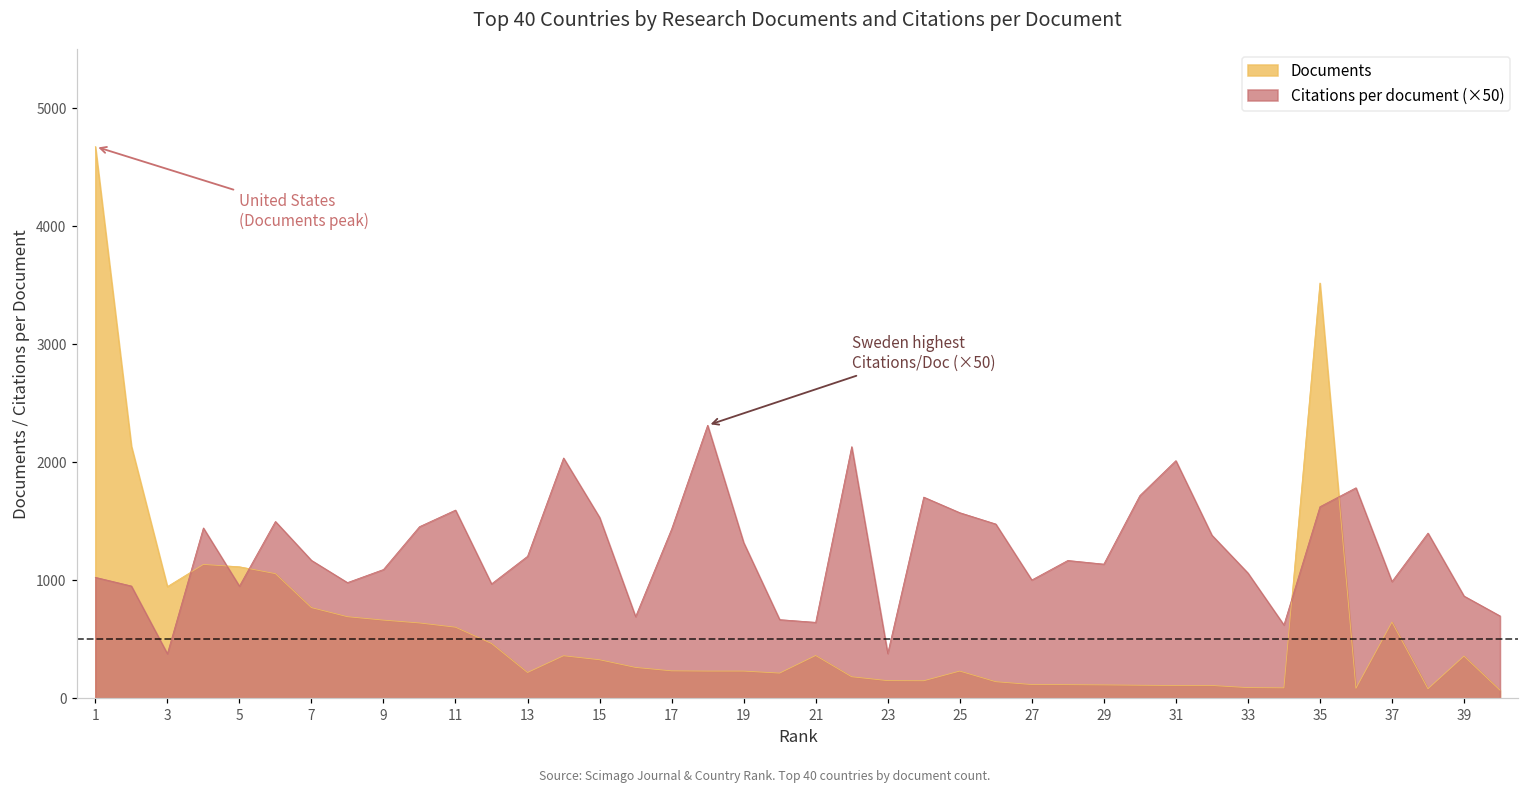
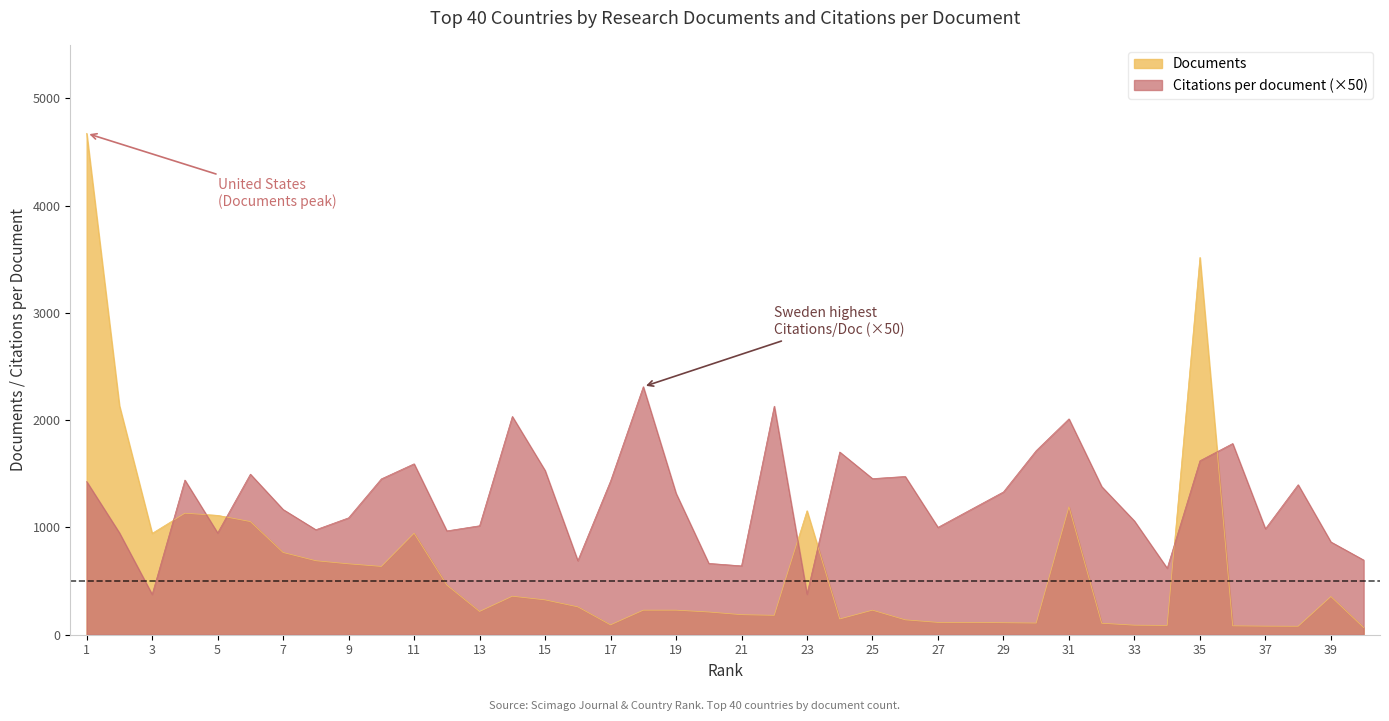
Citations per document (×50), 1: 1020 -> 1430
Documents, 11: 600 -> 950
Citations per document (×50), 13: 1200 -> 1020
Documents, 17: 230 -> 90
Documents, 21: 360 -> 190
Documents, 23: 150 -> 1160
Citations per document (×50), 25: 1570 -> 1460
Citations per document (×50), 29: 1140 -> 1330
Documents, 31: 110 -> 1190
Documents, 37: 640 -> 80
